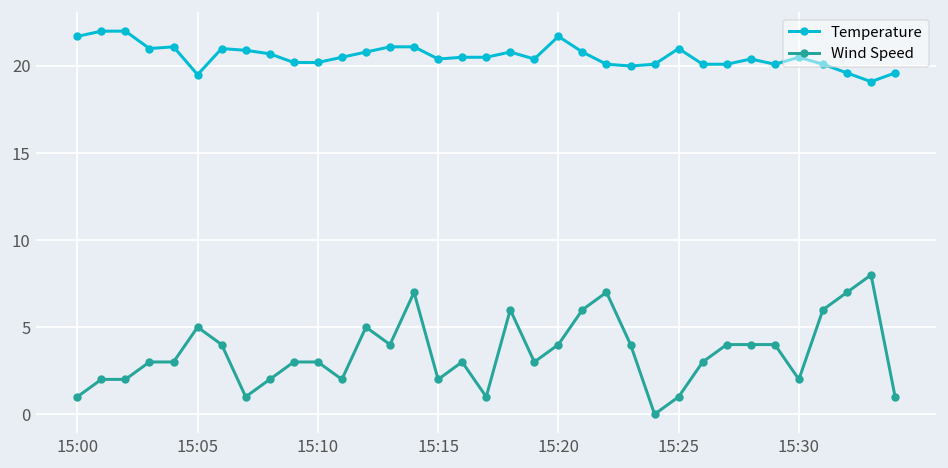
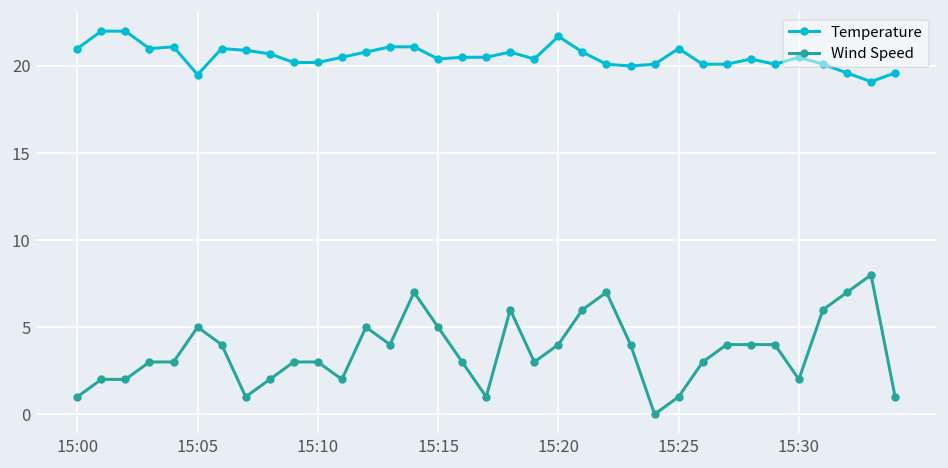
Temperature, 15:00: 21.7 -> 21.0
Wind Speed, 15:15: 2 -> 5
